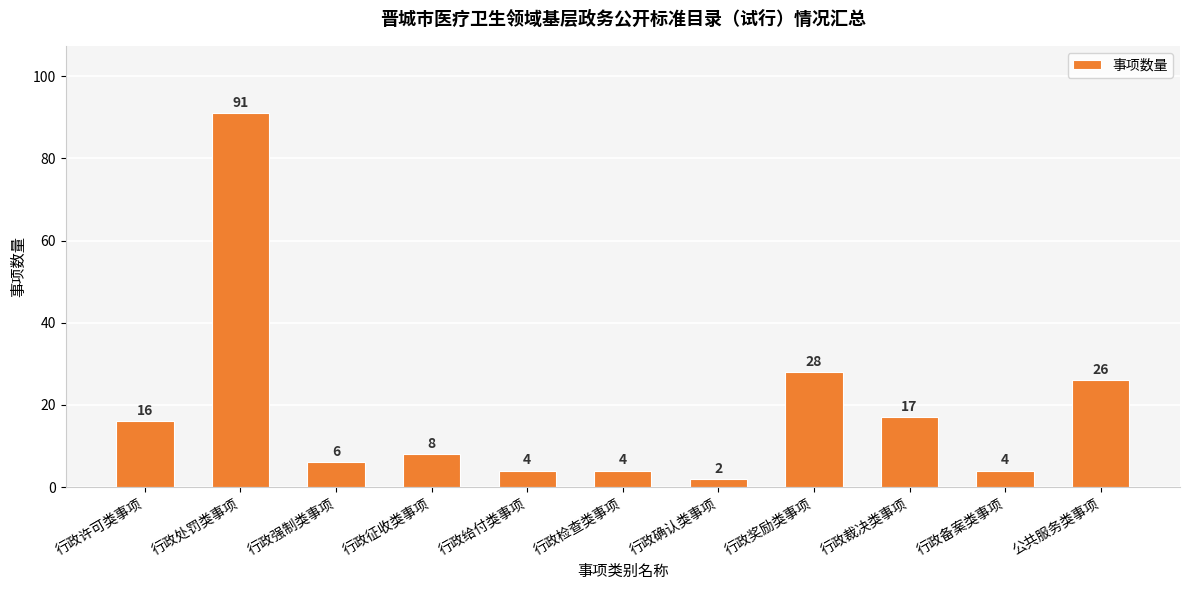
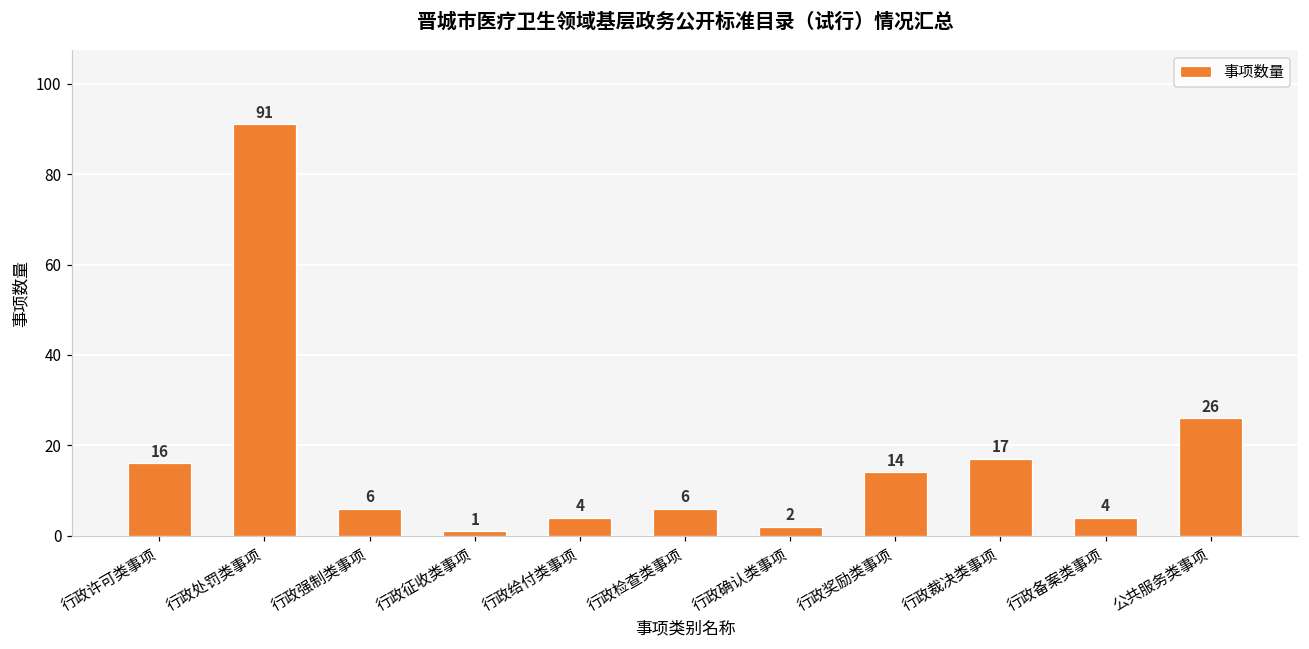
行政征收类事项: 8 -> 1
行政检查类事项: 4 -> 6
行政奖励类事项: 28 -> 14
